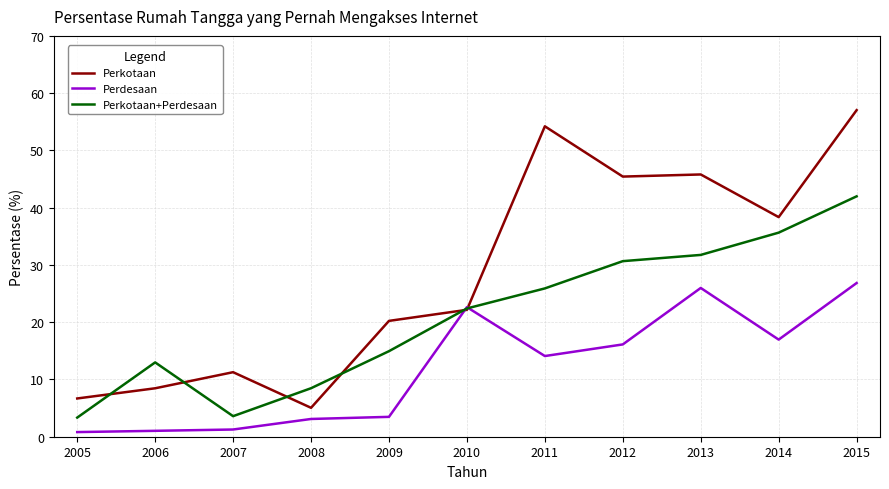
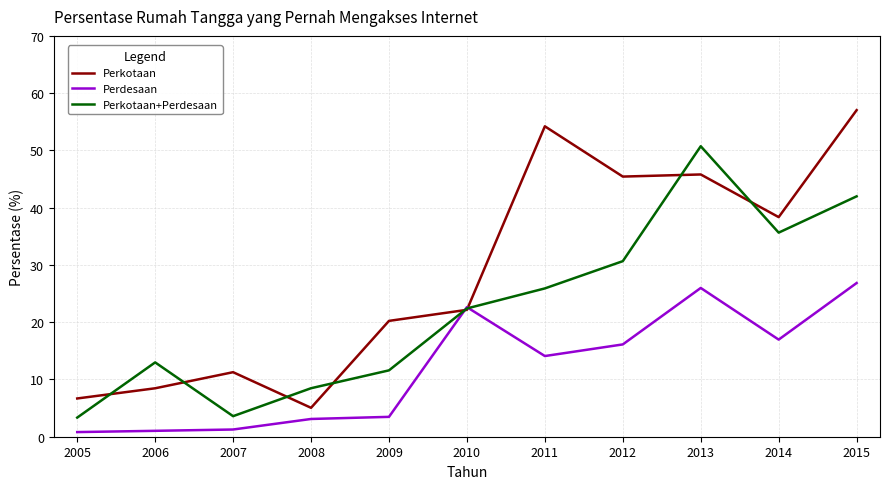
Perkotaan+Perdesaan, 2009: 15 -> 12
Perkotaan+Perdesaan, 2013: 32 -> 51
